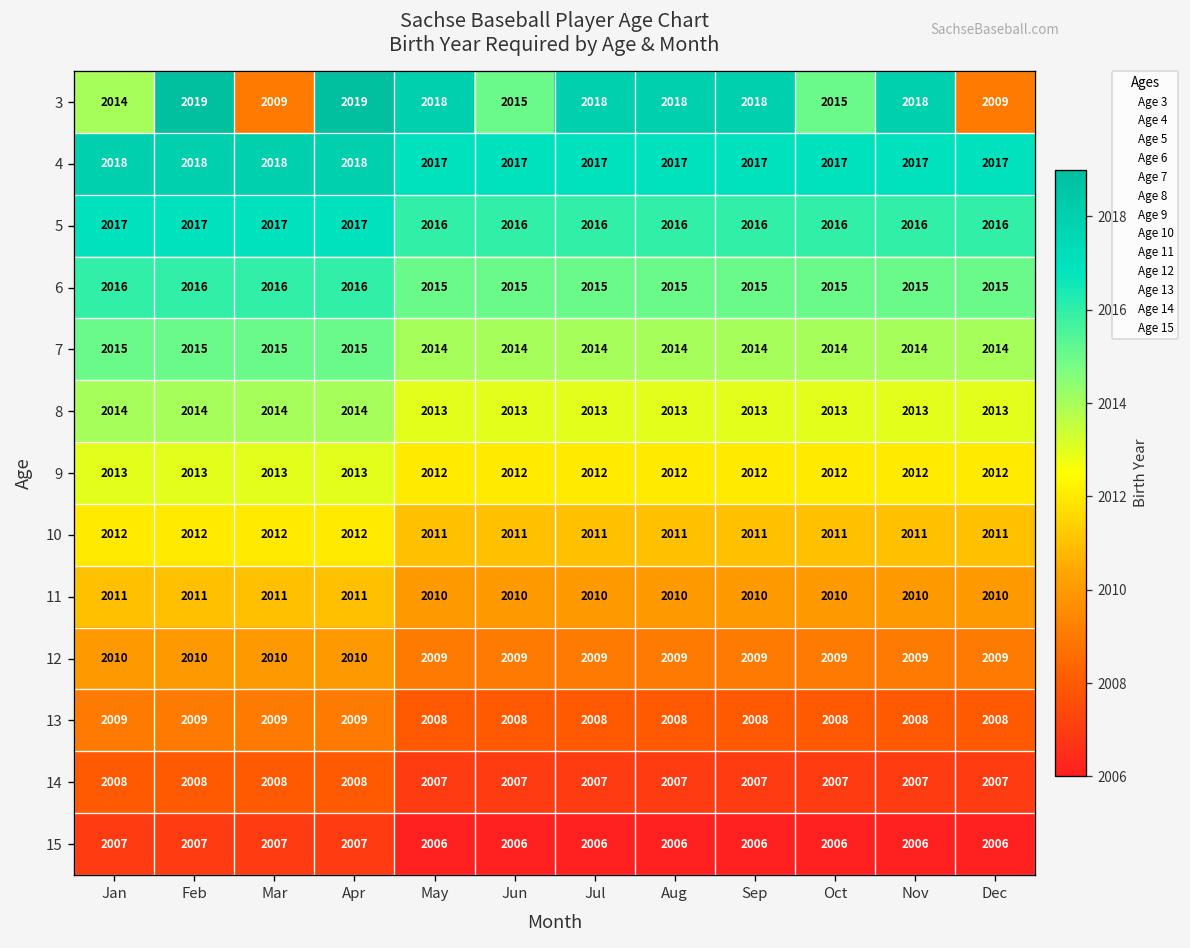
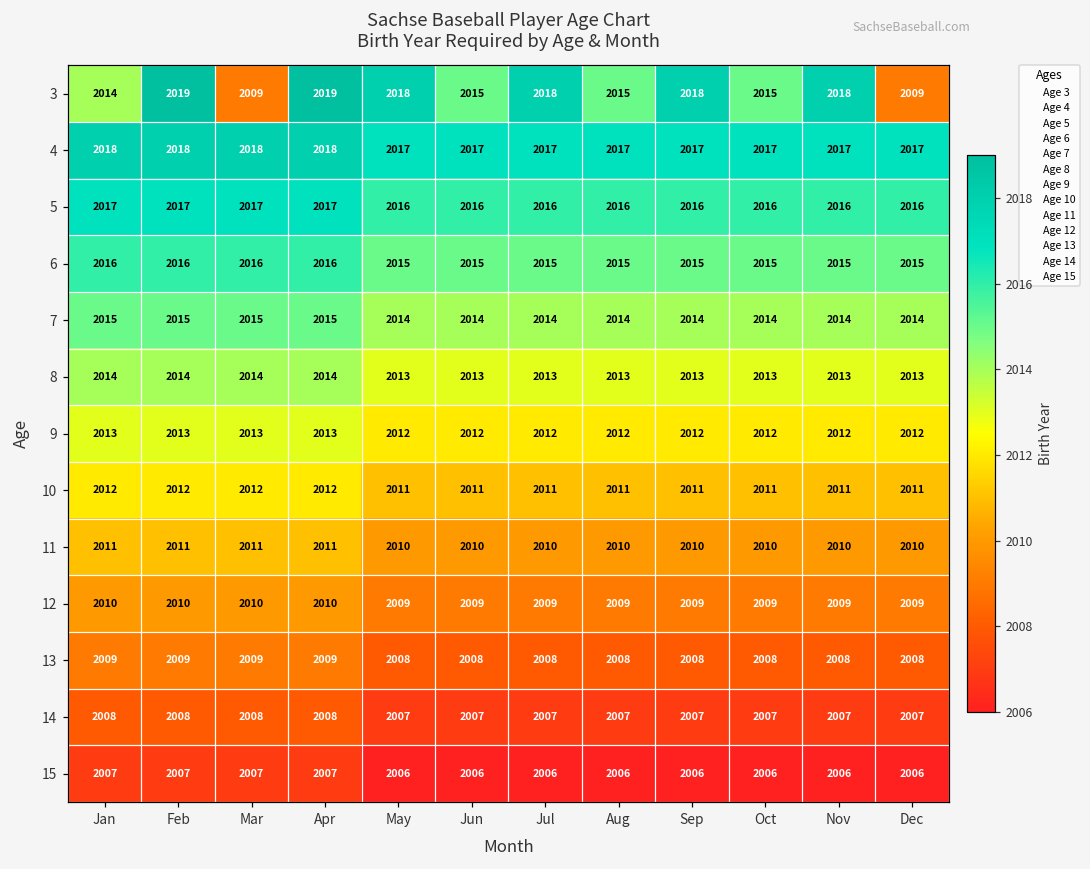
3, Aug: 2018 -> 2015
